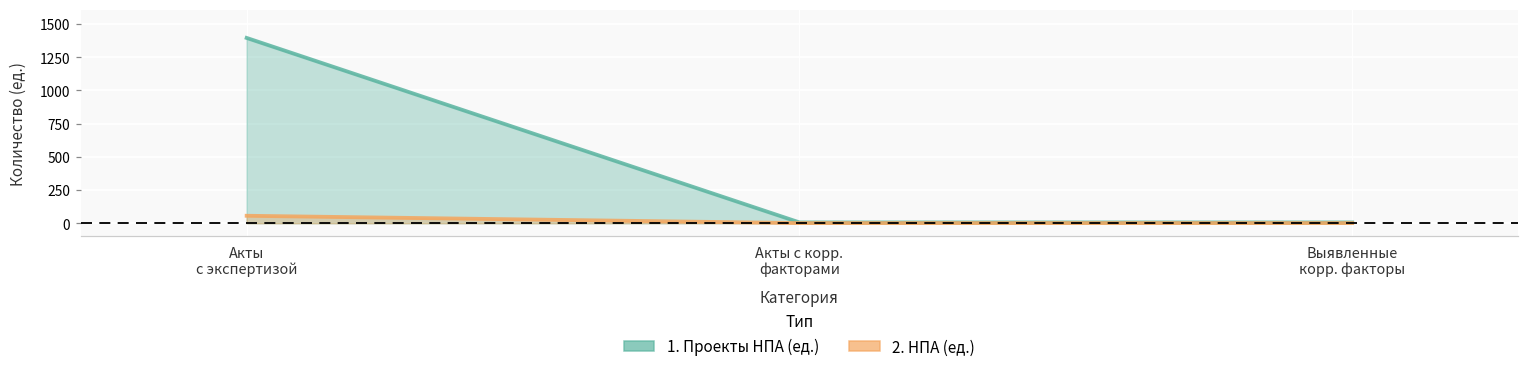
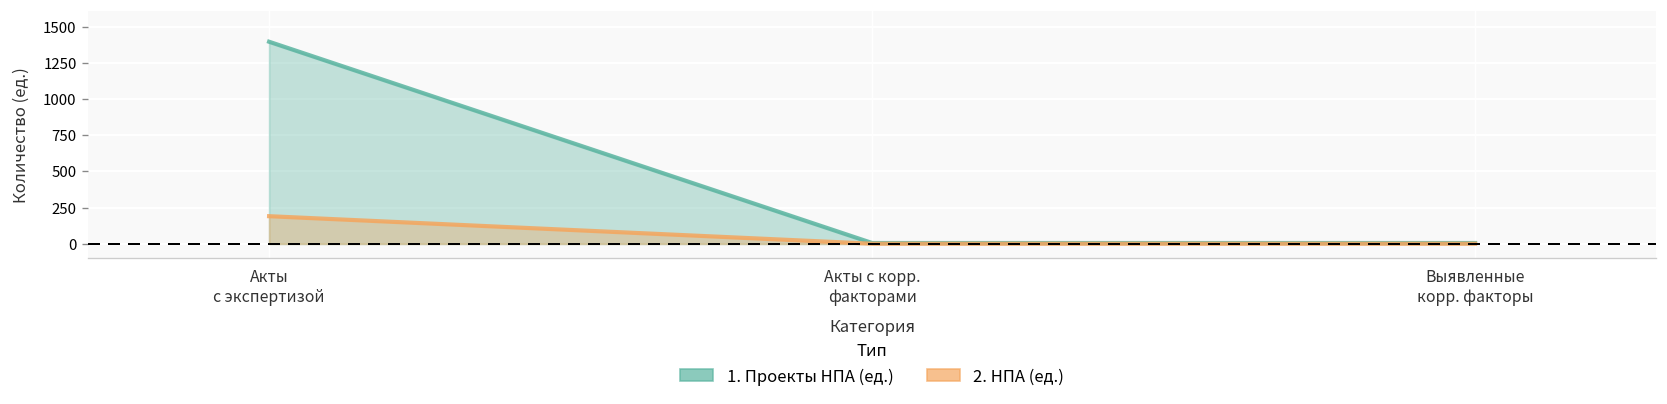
2. НПА (ед.), Акты с экспертизой: 60 -> 190
